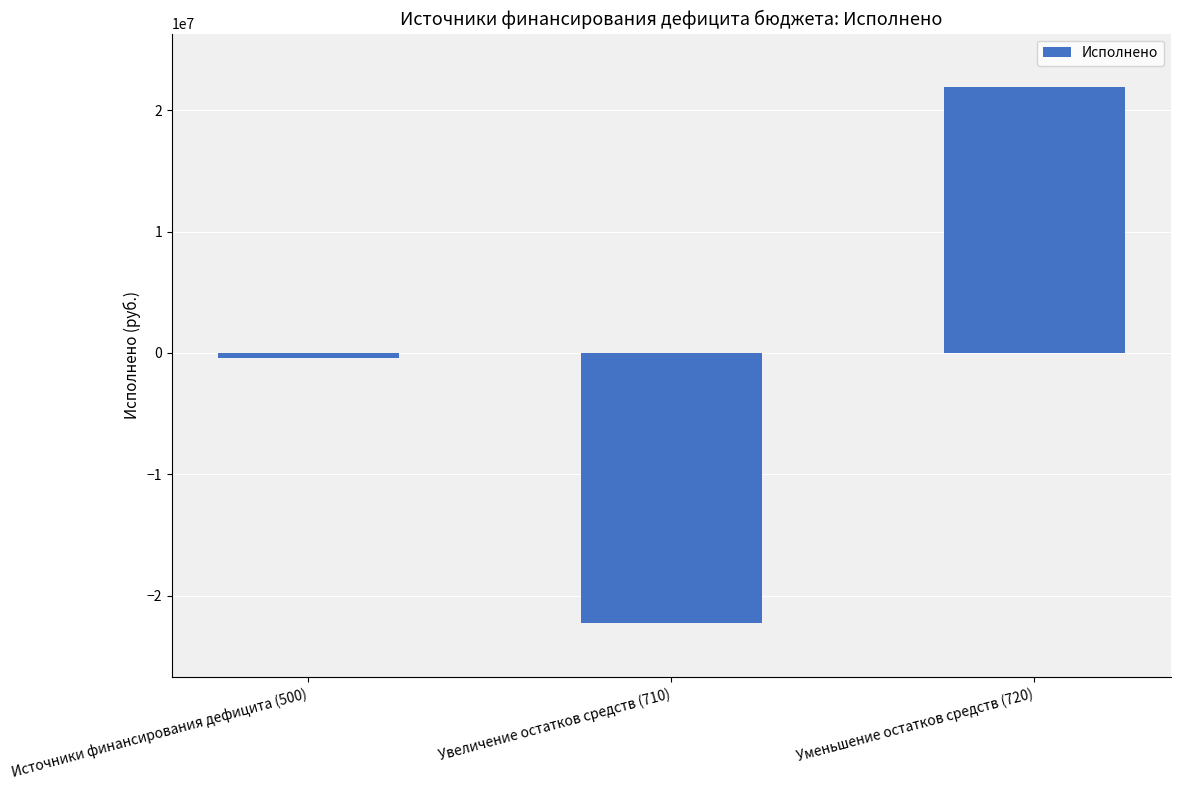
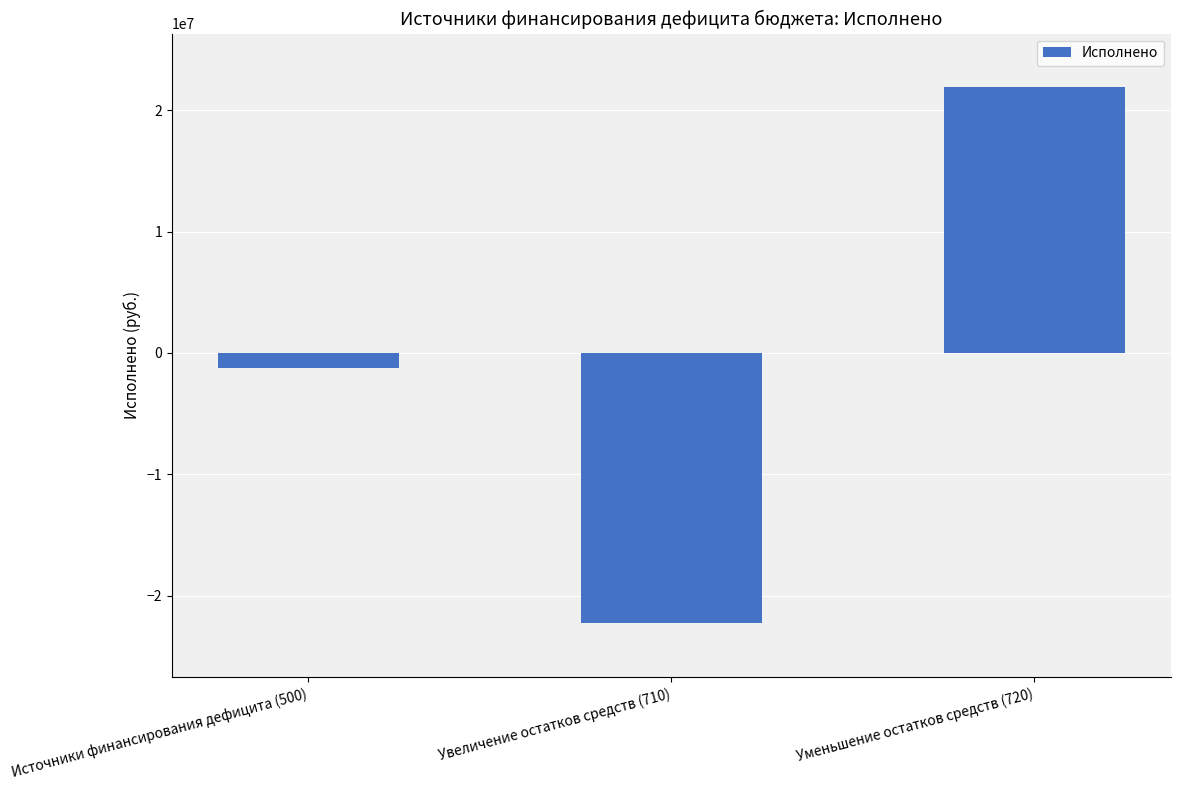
Источники финансирования дефицита (500): -400000 -> -1300000
